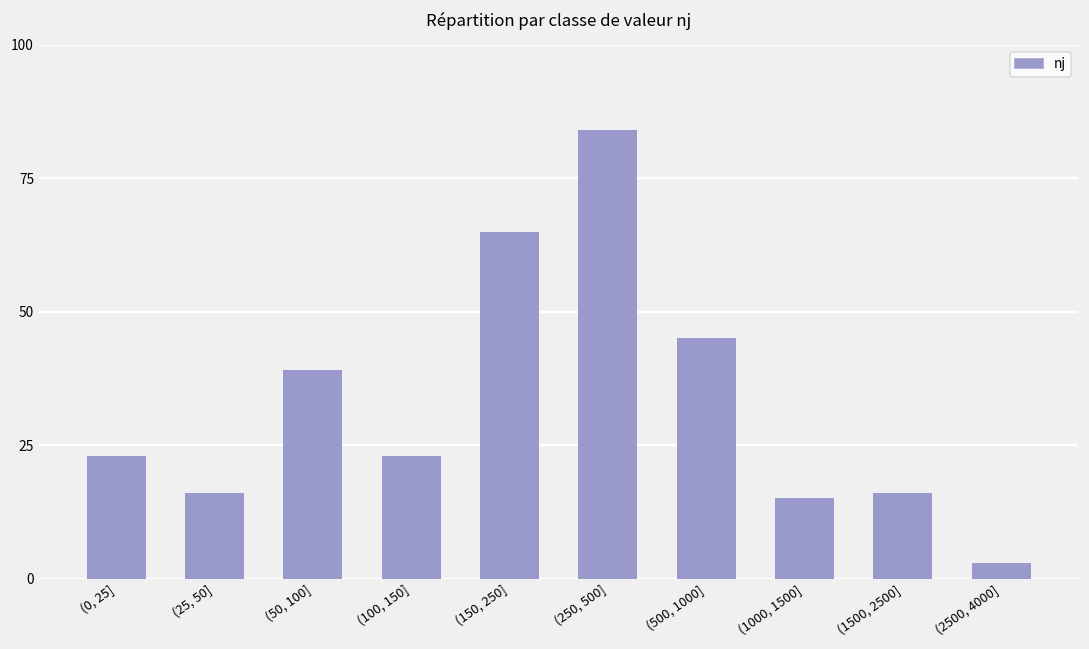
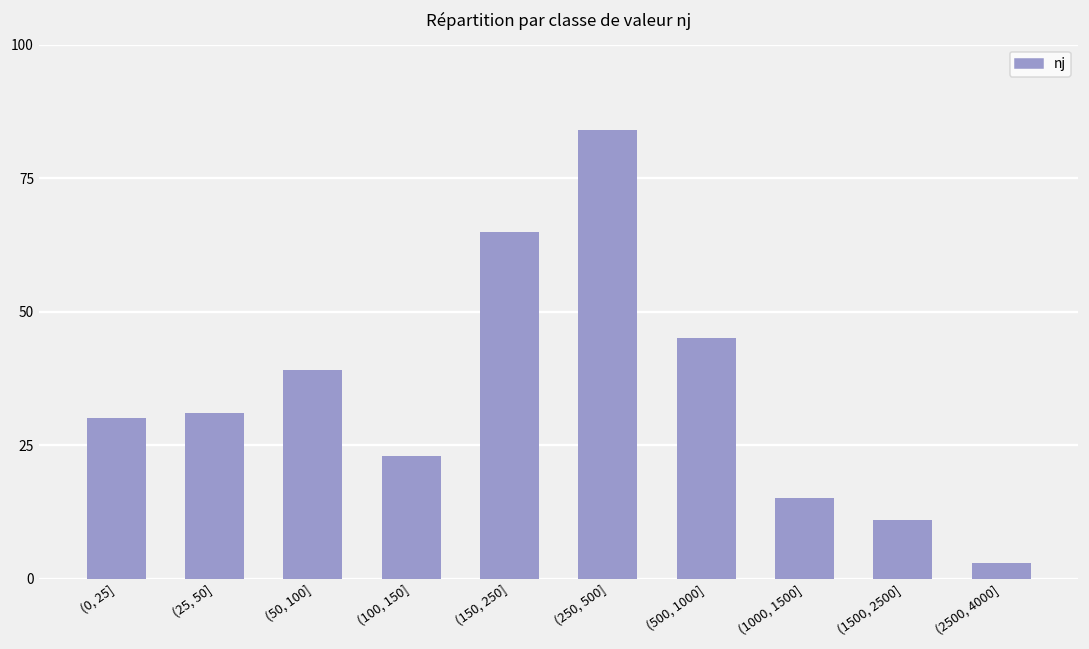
(0, 25]: 23 -> 30
(25, 50]: 16 -> 31
(1500, 2500]: 16 -> 11
